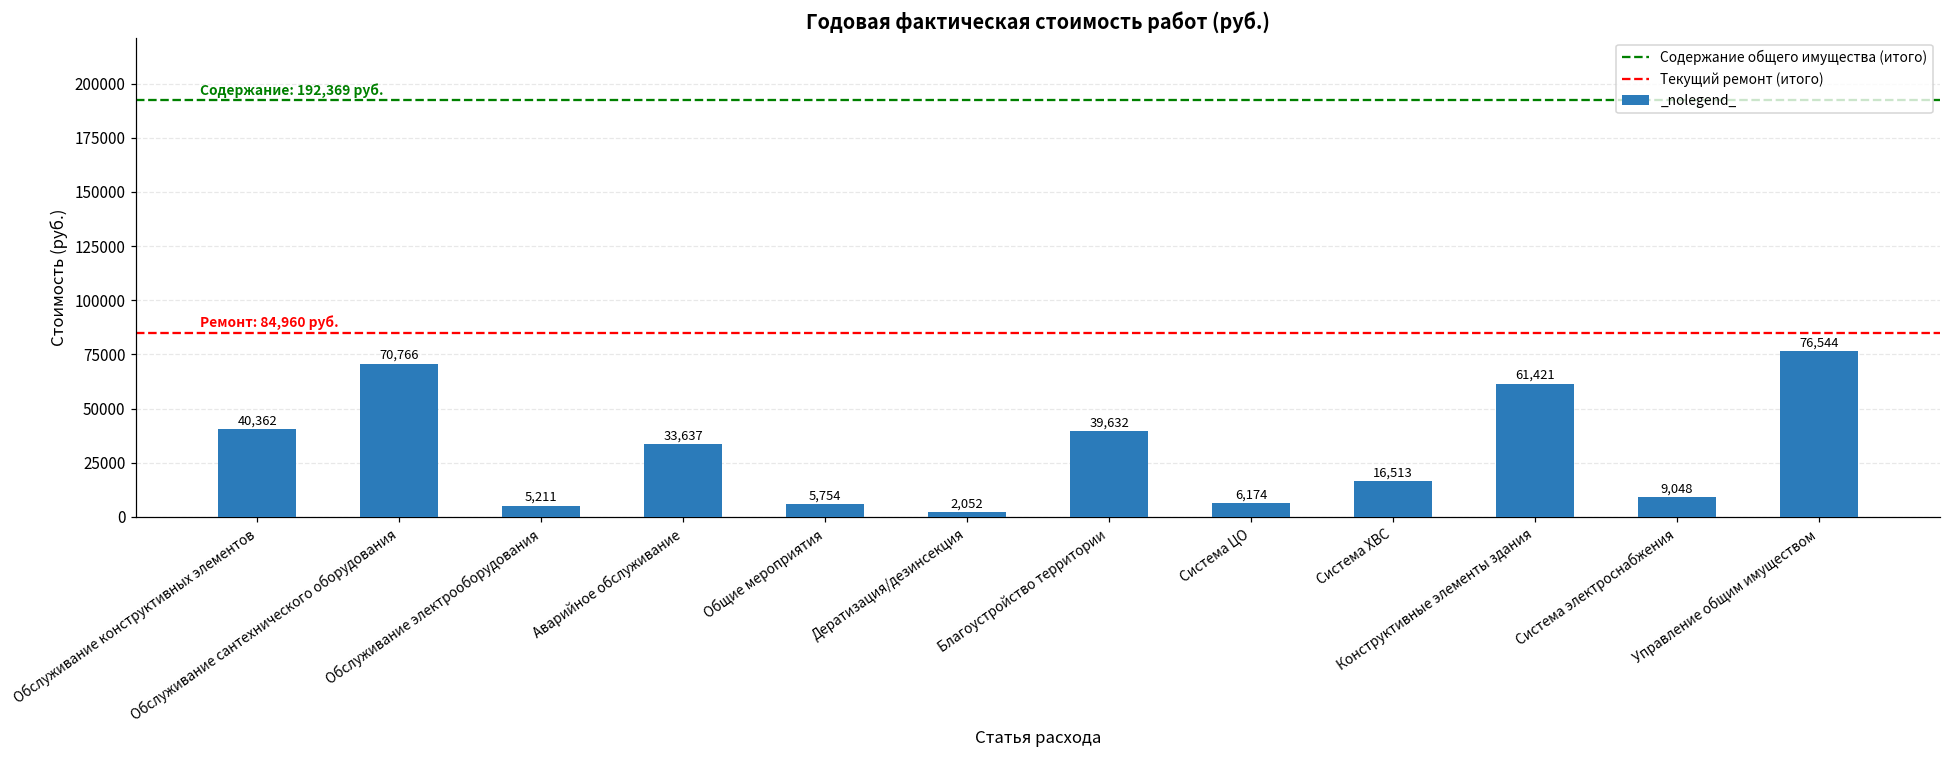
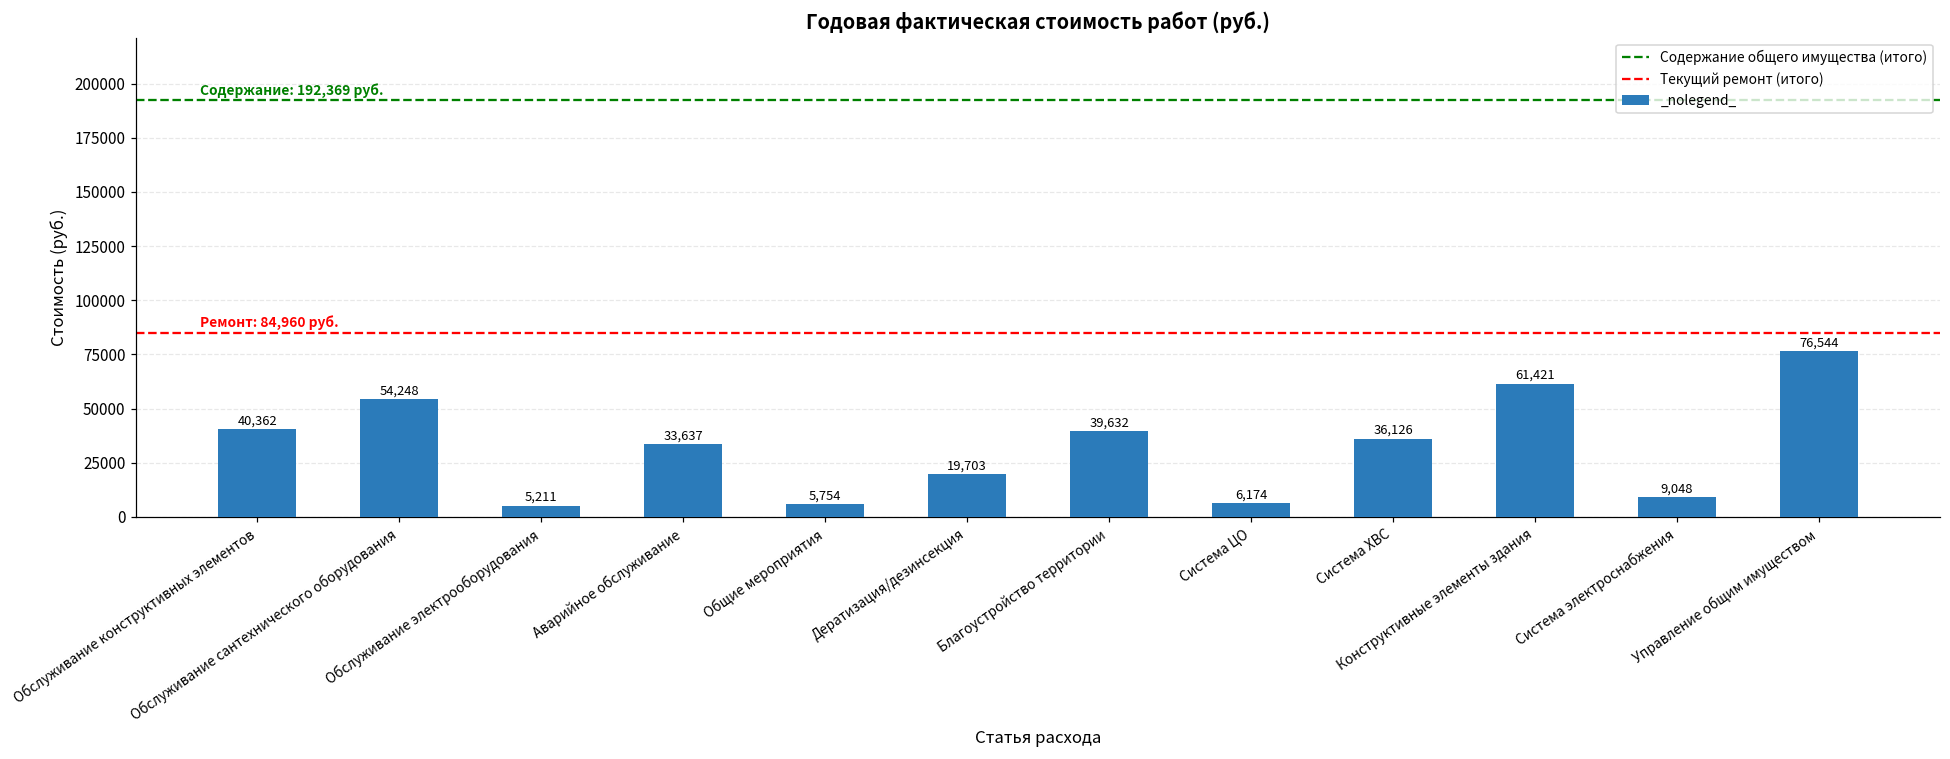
Обслуживание сантехнического оборудования: 70,766 -> 54,248
Дератизация/дезинсекция: 2,052 -> 19,703
Система ХВС: 16,513 -> 36,126
